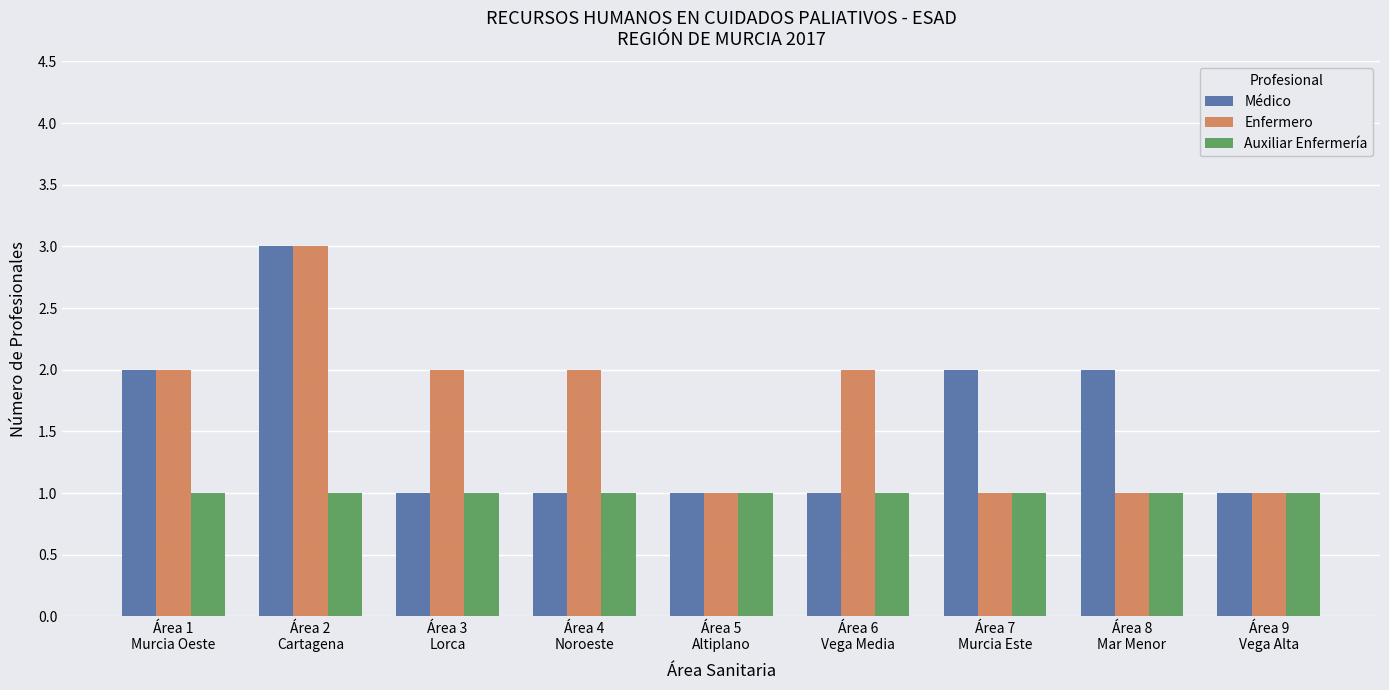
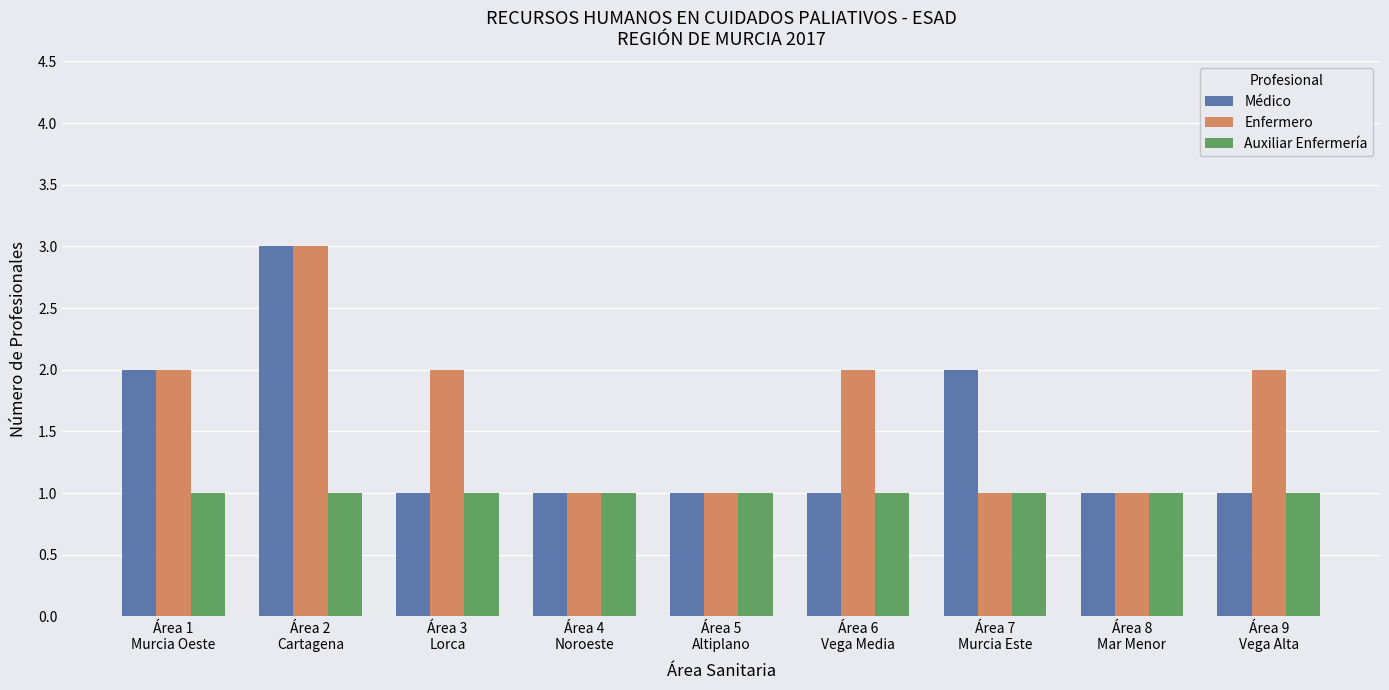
Enfermero, Área 4 Noroeste: 2 -> 1
Médico, Área 8 Mar Menor: 2 -> 1
Enfermero, Área 9 Vega Alta: 1 -> 2
